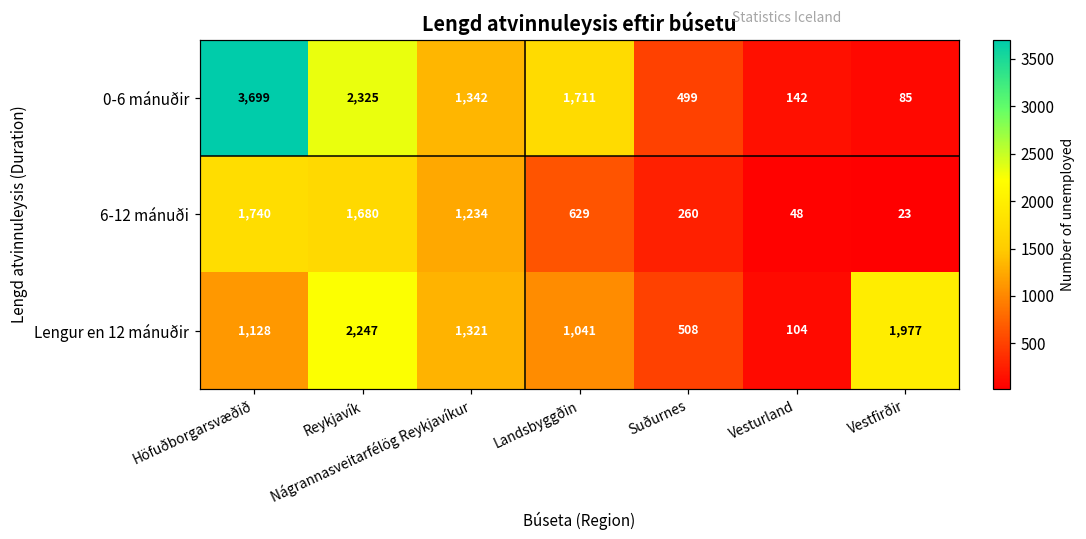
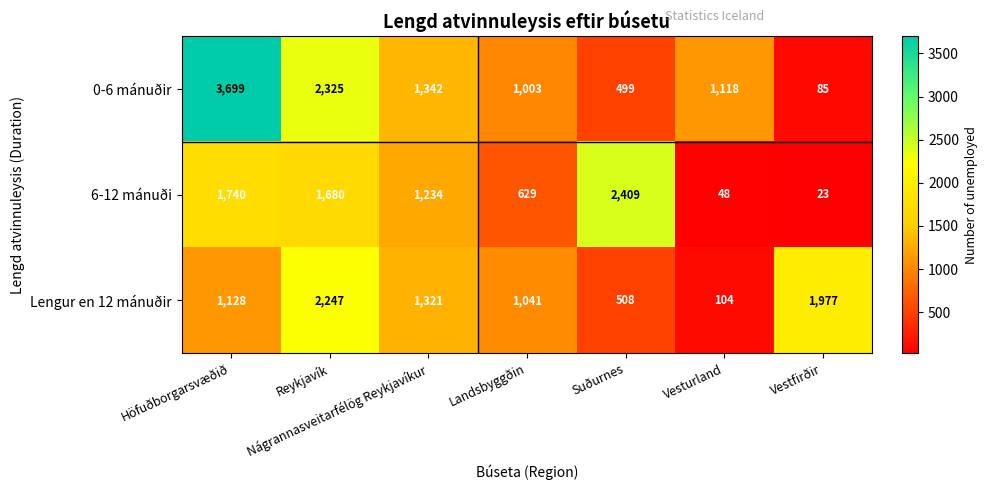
0-6 mánuðir, Landsbyggðin: 1,711 -> 1,003
0-6 mánuðir, Vesturland: 142 -> 1,118
6-12 mánuði, Suðurnes: 260 -> 2,409
